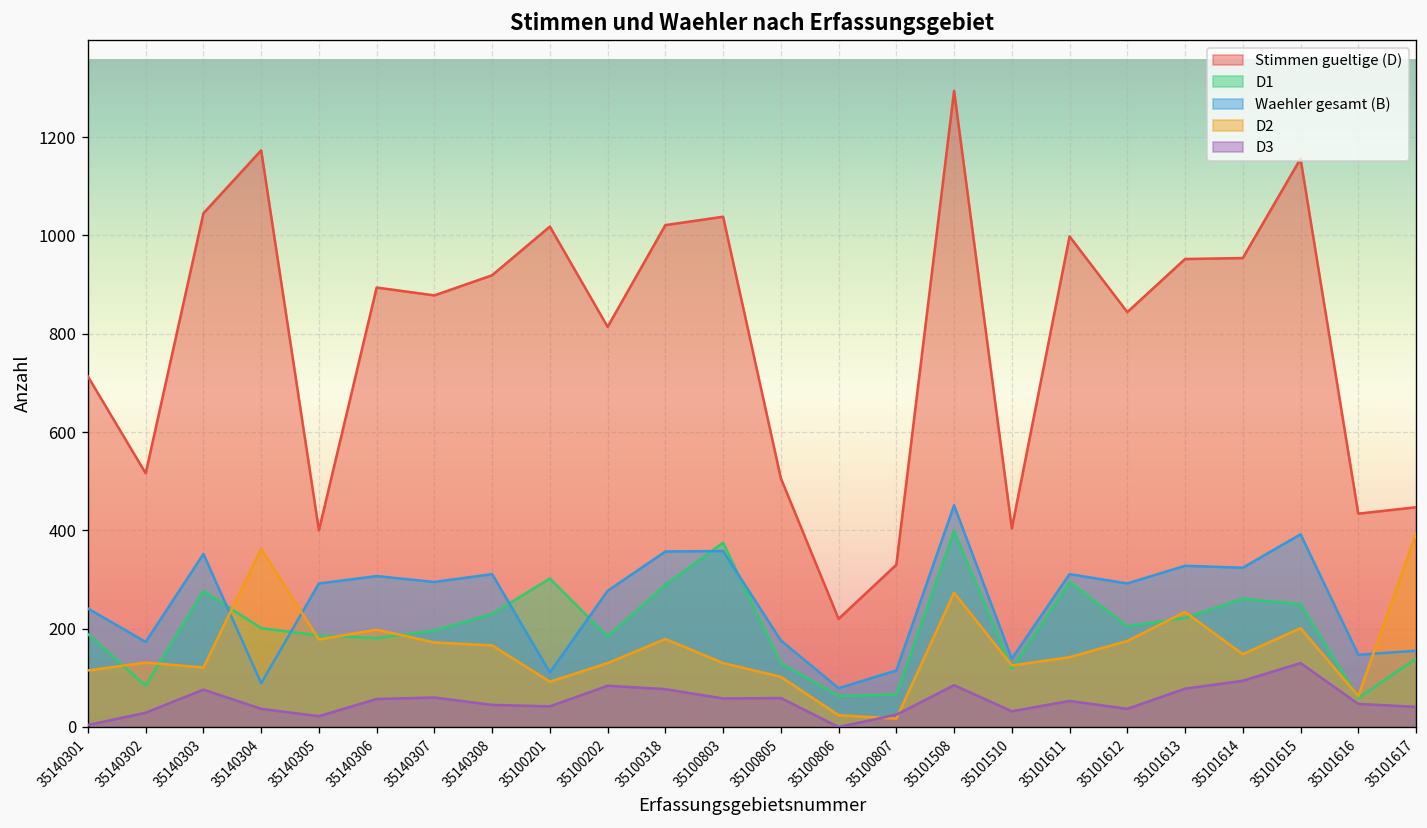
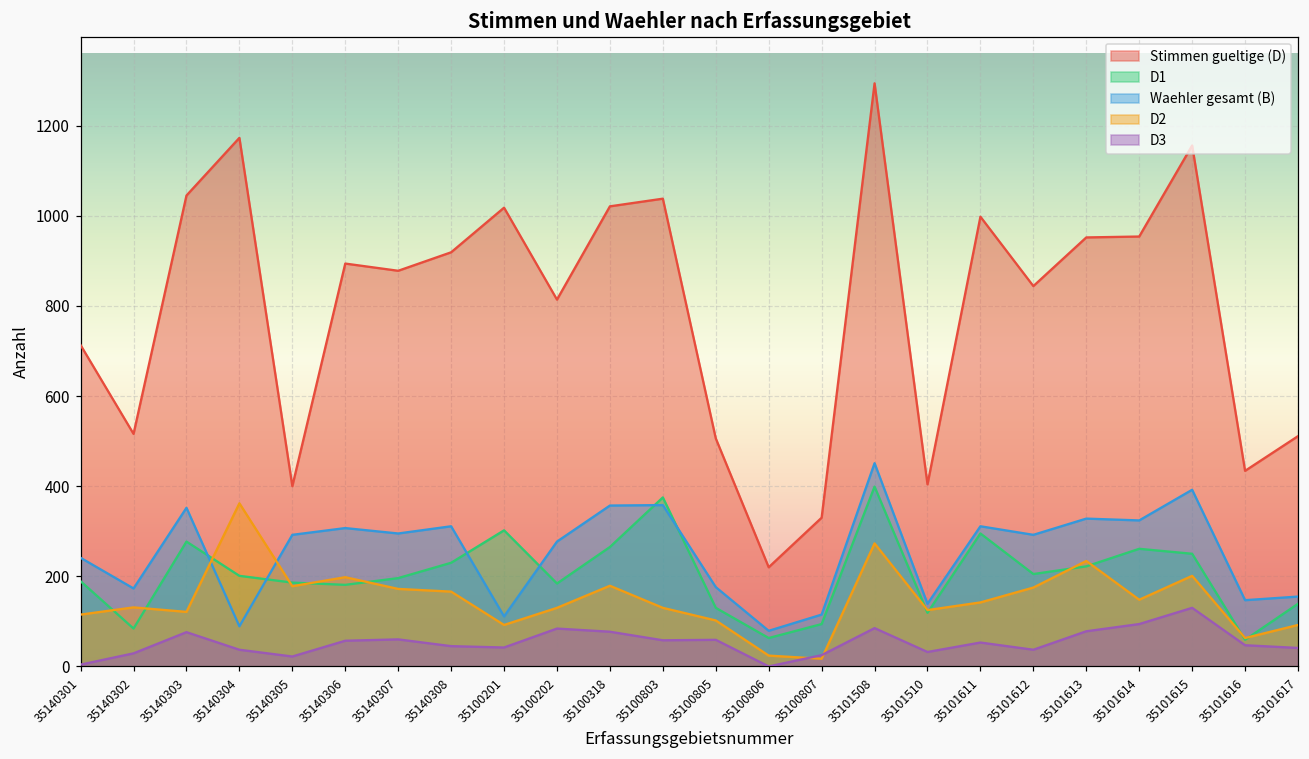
D1, 35100318: 290 -> 270
D1, 35100807: 70 -> 90
Stimmen gueltige (D), 35101617: 450 -> 510
D2, 35101617: 390 -> 90
